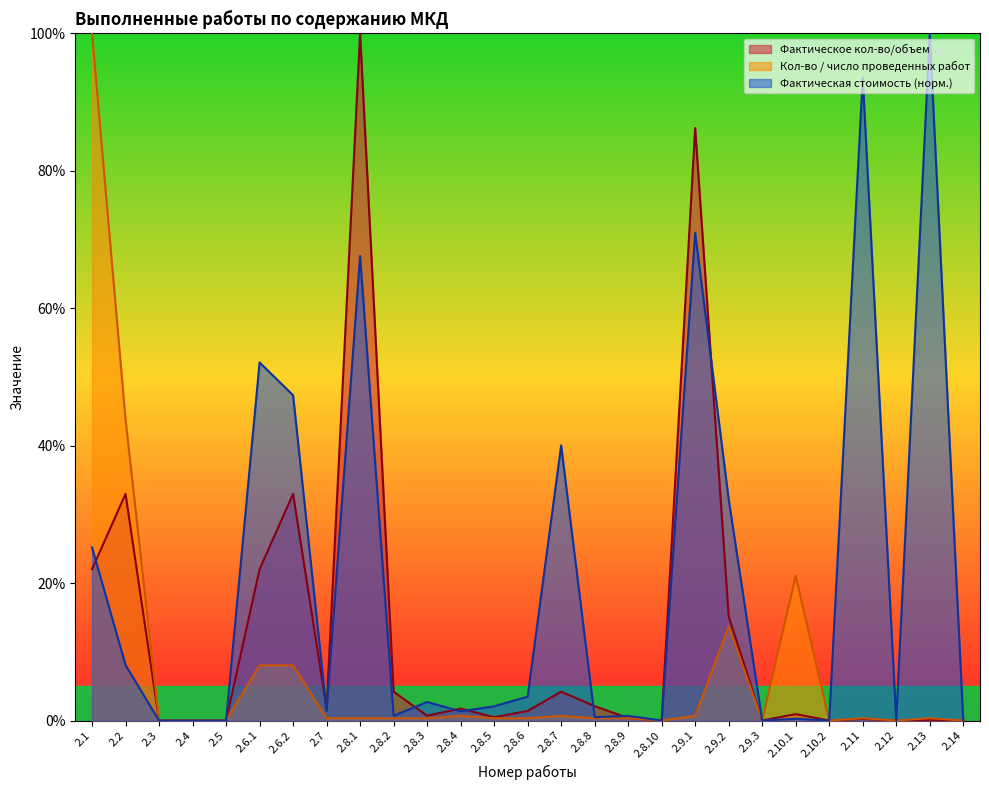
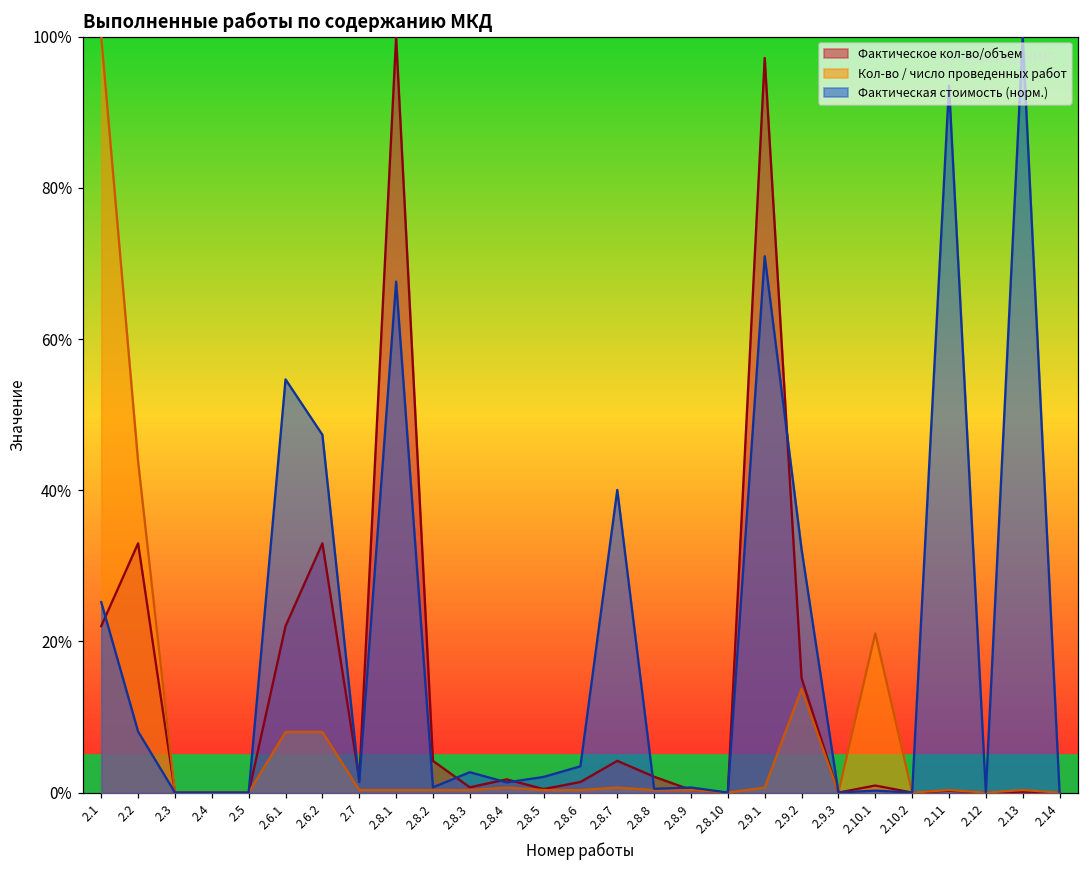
Фактическая стоимость (норм.), 2.6.1: 52% -> 55%
Фактическое кол-во/объем, 2.9.1: 86% -> 97%
